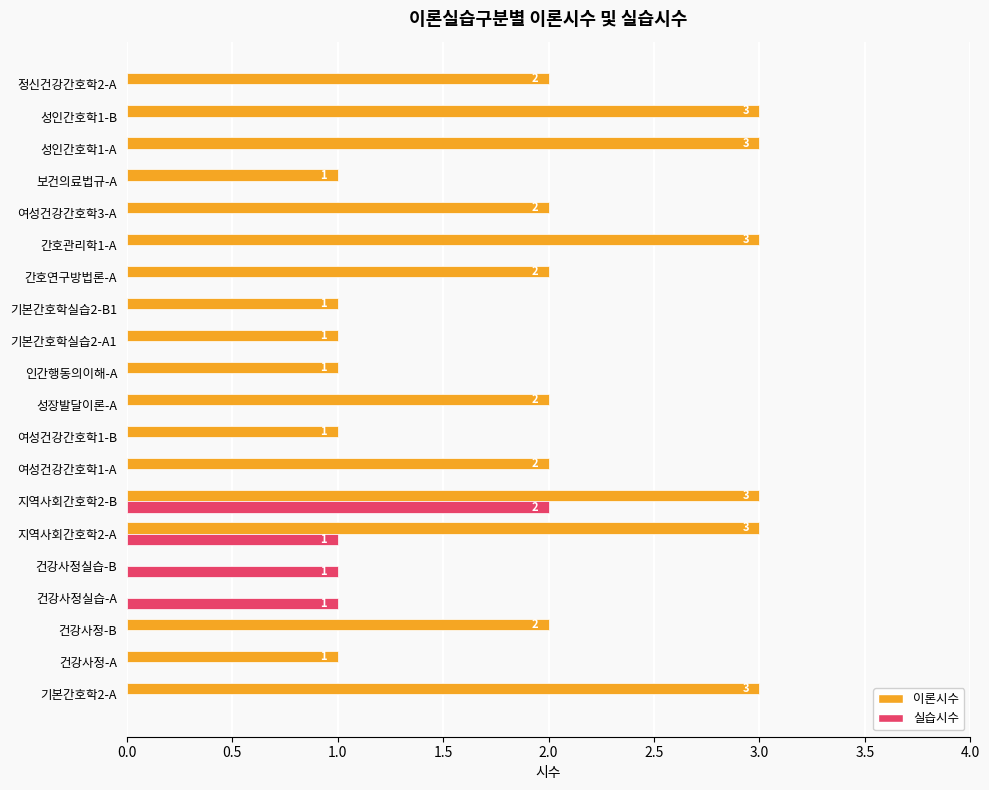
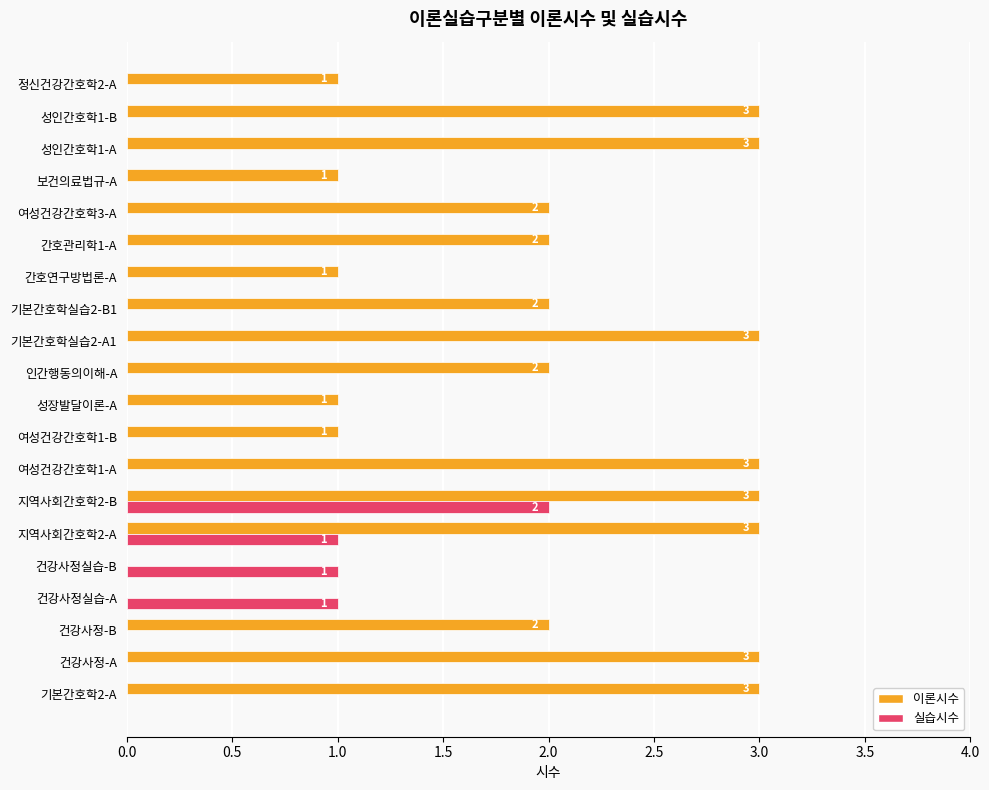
이론시수, 정신건강간호학2-A: 2 -> 1
이론시수, 간호관리학1-A: 3 -> 2
이론시수, 간호연구방법론-A: 2 -> 1
이론시수, 기본간호학실습2-B1: 1 -> 2
이론시수, 기본간호학실습2-A1: 1 -> 3
이론시수, 인간행동의이해-A: 1 -> 2
이론시수, 성장발달이론-A: 2 -> 1
이론시수, 여성건강간호학1-A: 2 -> 3
이론시수, 건강사정-A: 1 -> 3
